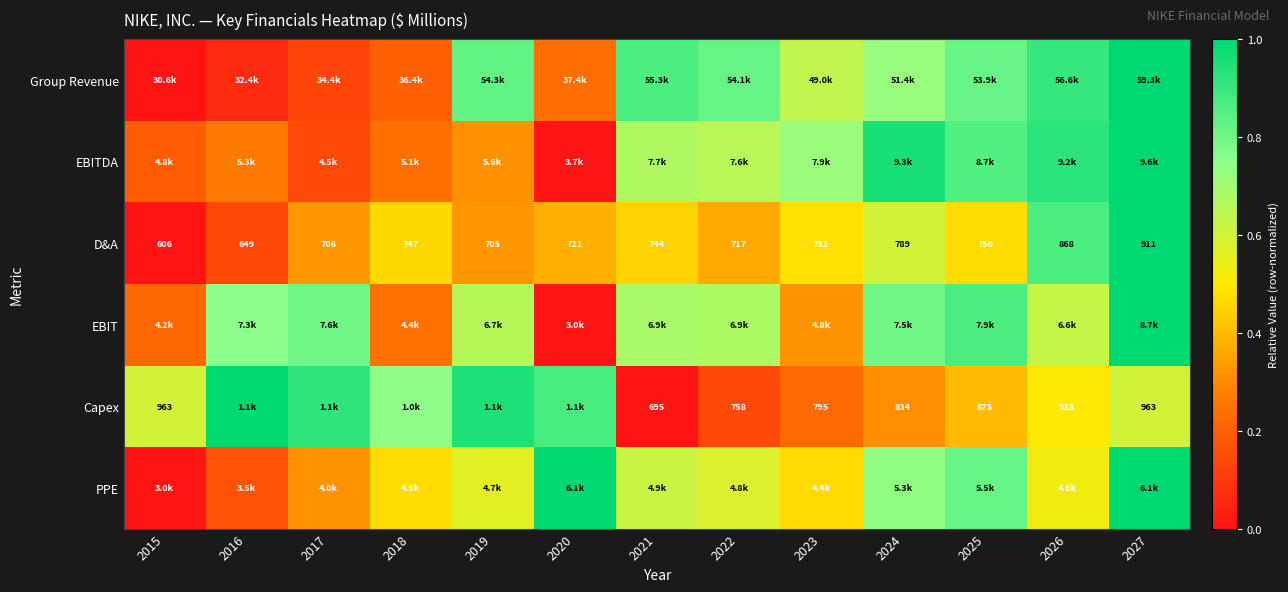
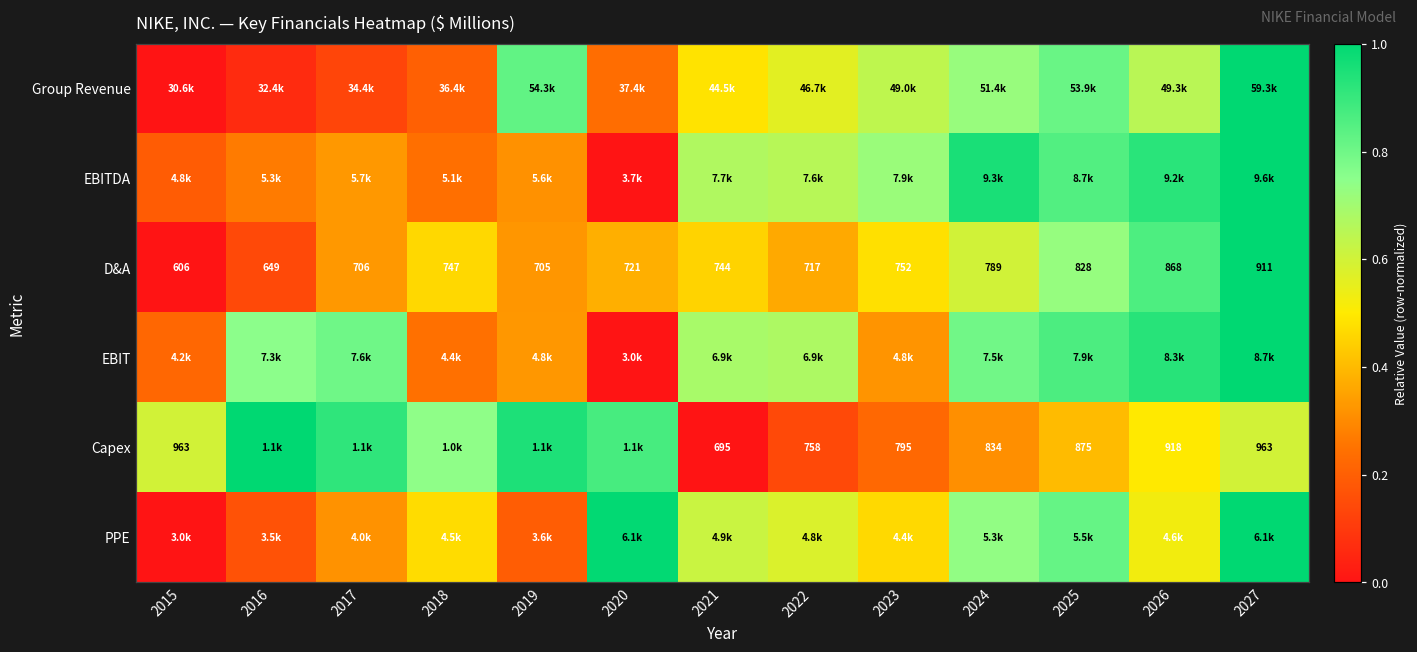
Group Revenue, 2021: 55.3k -> 44.5k
Group Revenue, 2022: 54.1k -> 46.7k
Group Revenue, 2026: 56.6k -> 49.3k
EBITDA, 2017: 4.5k -> 5.7k
D&A, 2025: 750 -> 828
EBIT, 2019: 6.7k -> 4.8k
EBIT, 2026: 6.6k -> 8.3k
PPE, 2019: 4.7k -> 3.6k
